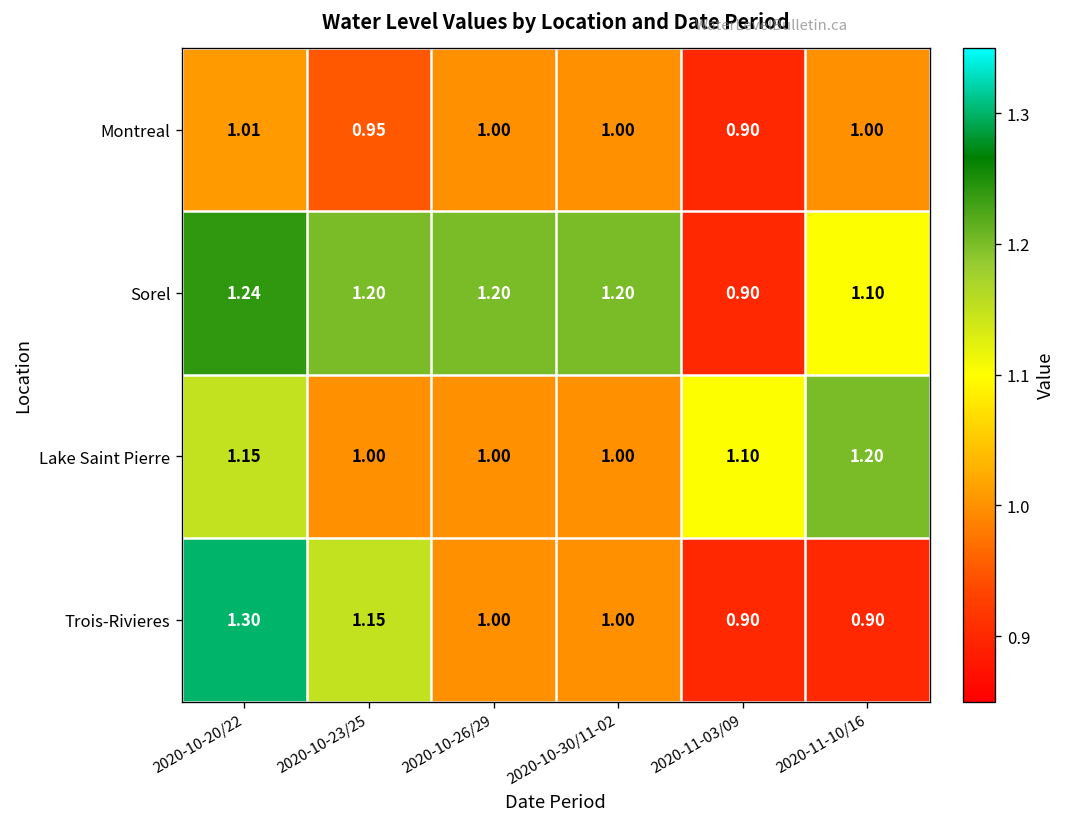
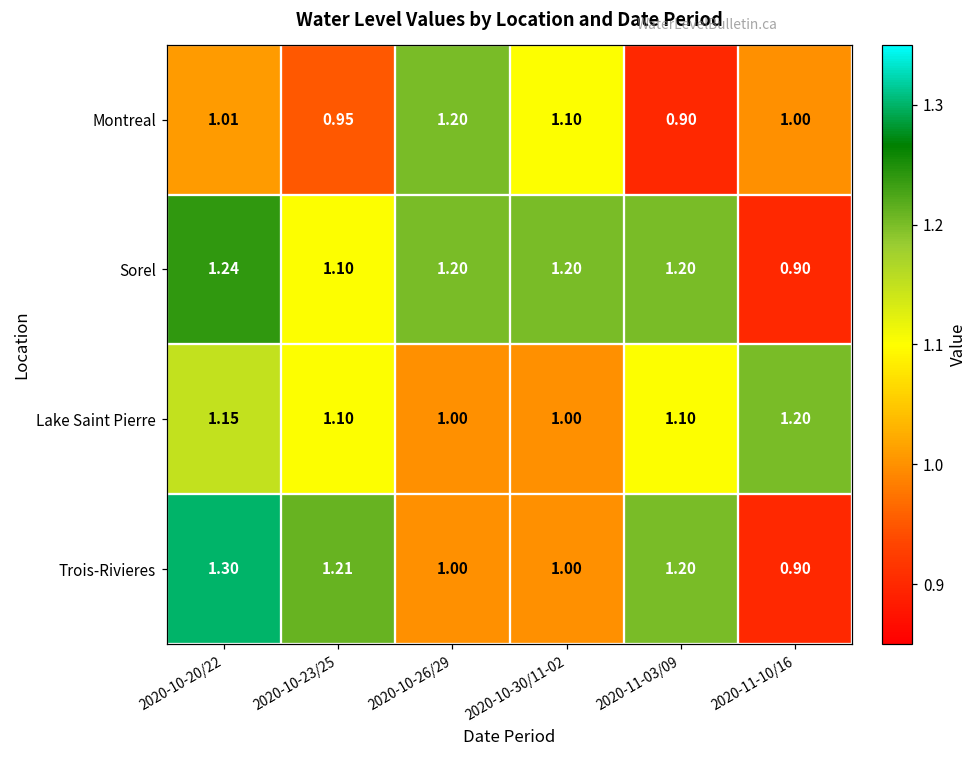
Montreal, 2020-10-26/29: 1.00 -> 1.20
Montreal, 2020-10-30/11-02: 1.00 -> 1.10
Sorel, 2020-10-23/25: 1.20 -> 1.10
Sorel, 2020-11-03/09: 0.90 -> 1.20
Sorel, 2020-11-10/16: 1.10 -> 0.90
Lake Saint Pierre, 2020-10-23/25: 1.00 -> 1.10
Trois-Rivieres, 2020-10-23/25: 1.15 -> 1.21
Trois-Rivieres, 2020-11-03/09: 0.90 -> 1.20
